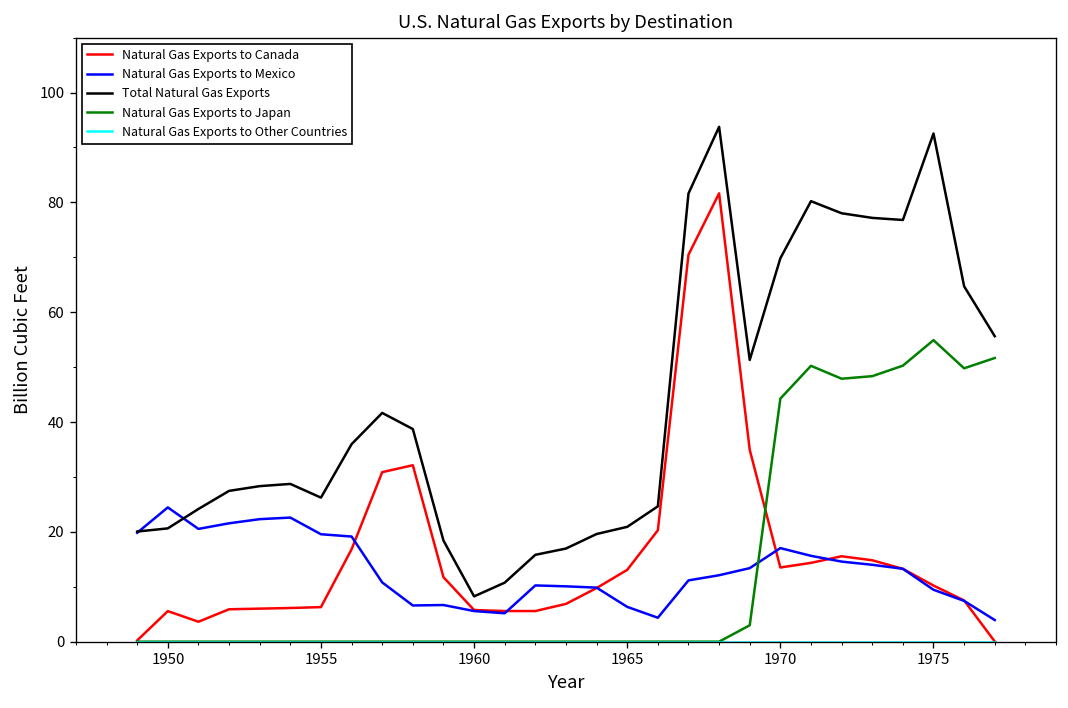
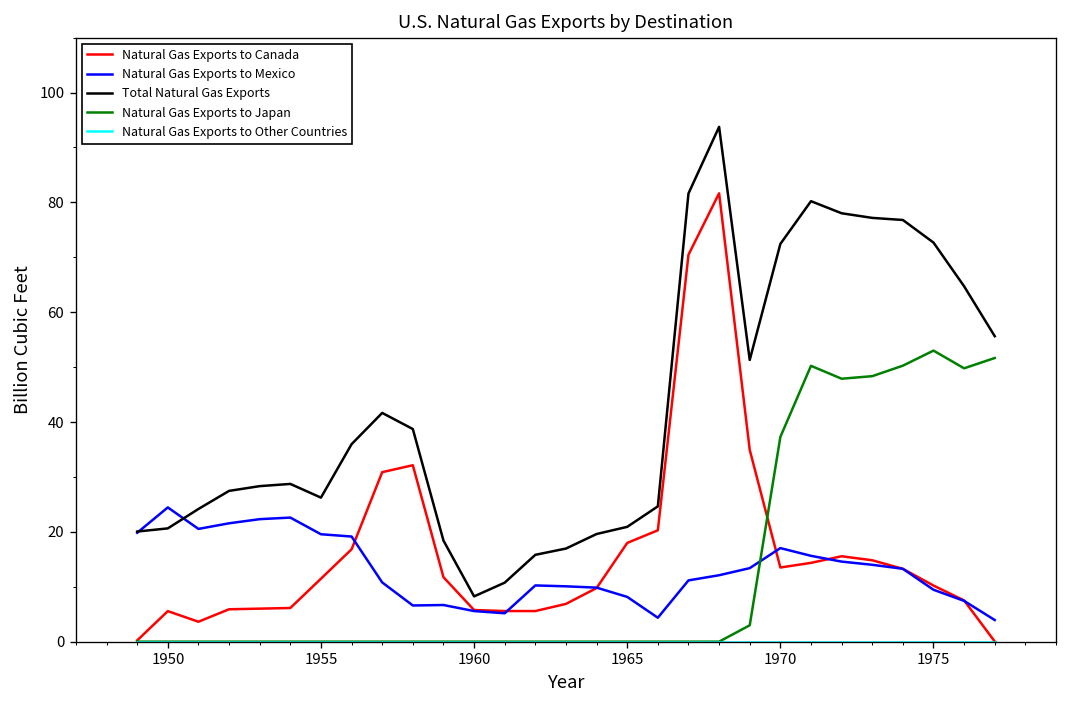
Natural Gas Exports to Canada, 1955: 6 -> 11
Natural Gas Exports to Canada, 1965: 13 -> 18
Natural Gas Exports to Mexico, 1965: 6 -> 8
Total Natural Gas Exports, 1970: 70 -> 72
Natural Gas Exports to Japan, 1970: 44 -> 37
Total Natural Gas Exports, 1975: 93 -> 73
Natural Gas Exports to Japan, 1975: 55 -> 53
